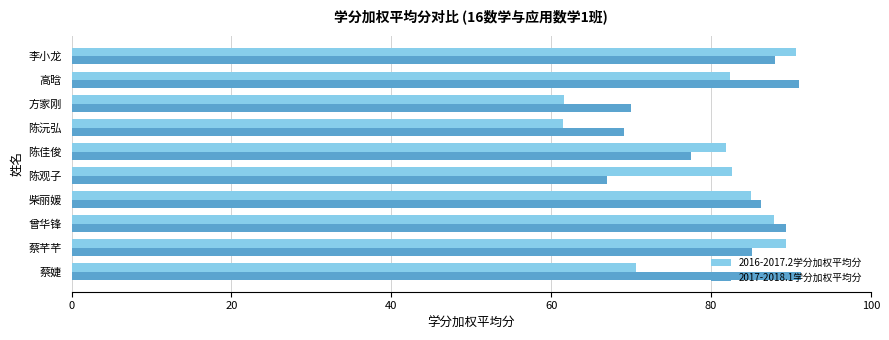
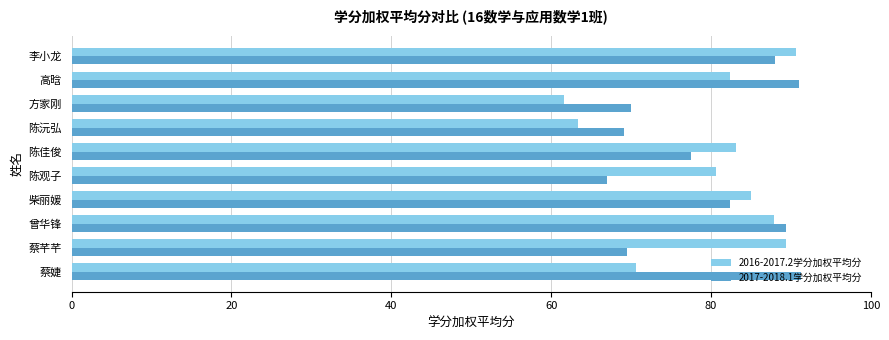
2016-2017.2学分加权平均分, 陈沅弘: 61 -> 63
2016-2017.2学分加权平均分, 陈佳俊: 82 -> 83
2016-2017.2学分加权平均分, 陈观子: 83 -> 81
2017-2018.1学分加权平均分, 柴丽媛: 86 -> 82
2017-2018.1学分加权平均分, 蔡芊芊: 85 -> 70
